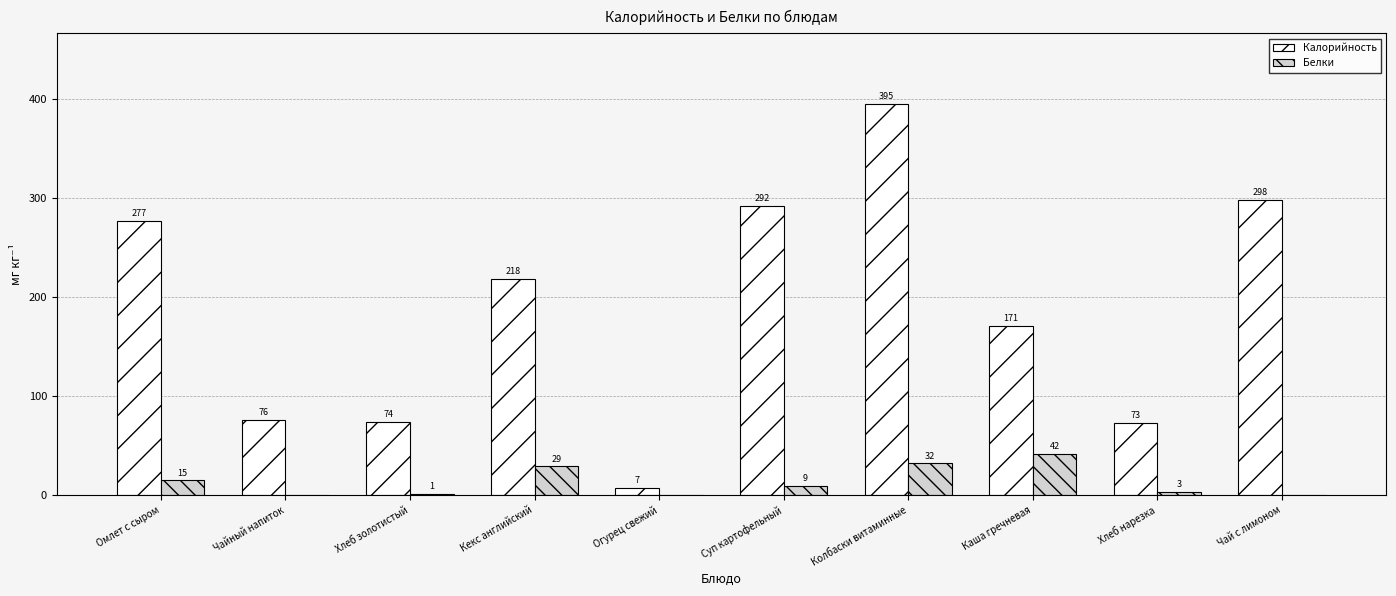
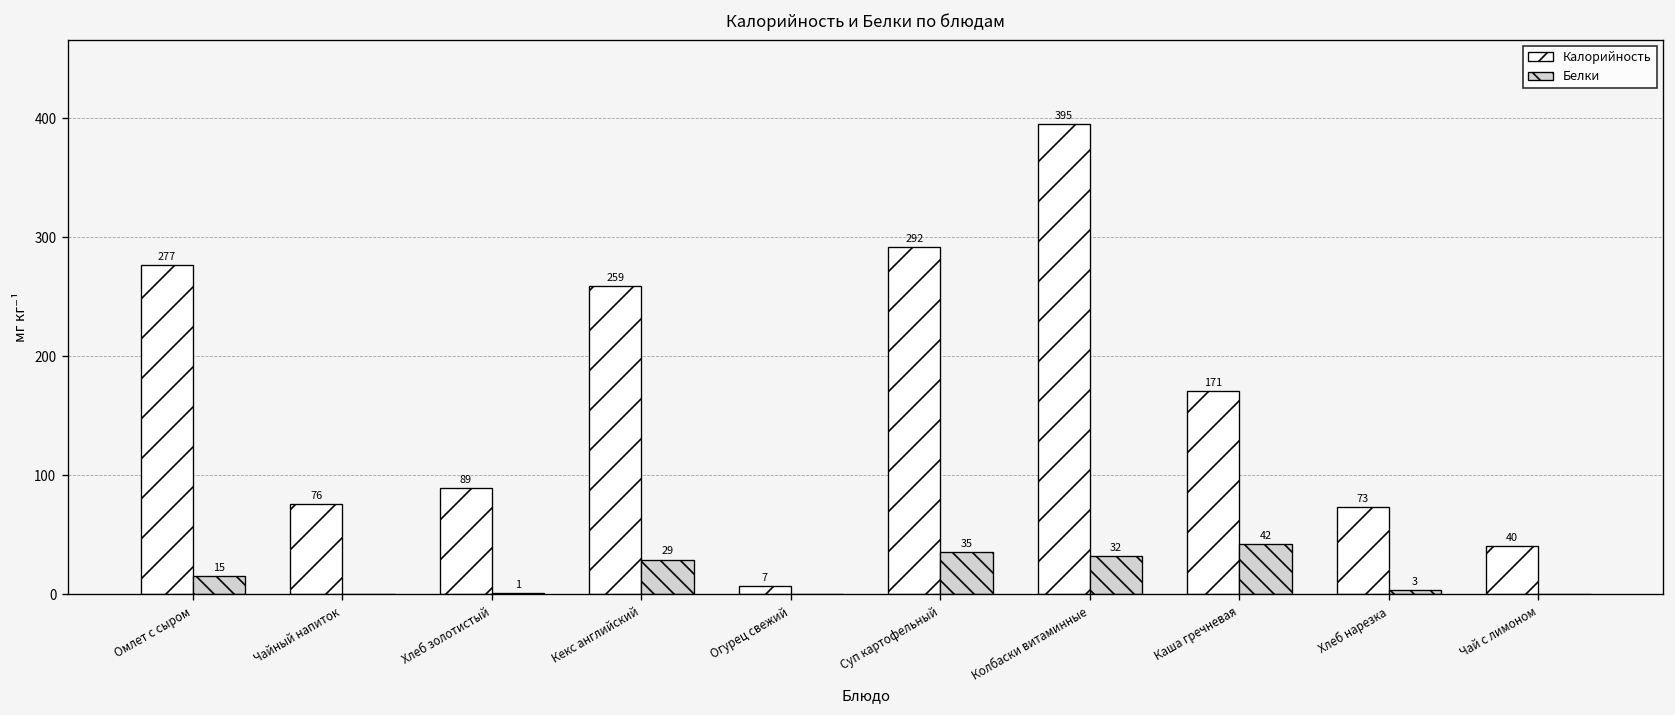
Калорийность, Хлеб золотистый: 74 -> 89
Калорийность, Кекс английский: 218 -> 259
Белки, Суп картофельный: 9 -> 35
Калорийность, Чай с лимоном: 298 -> 40
